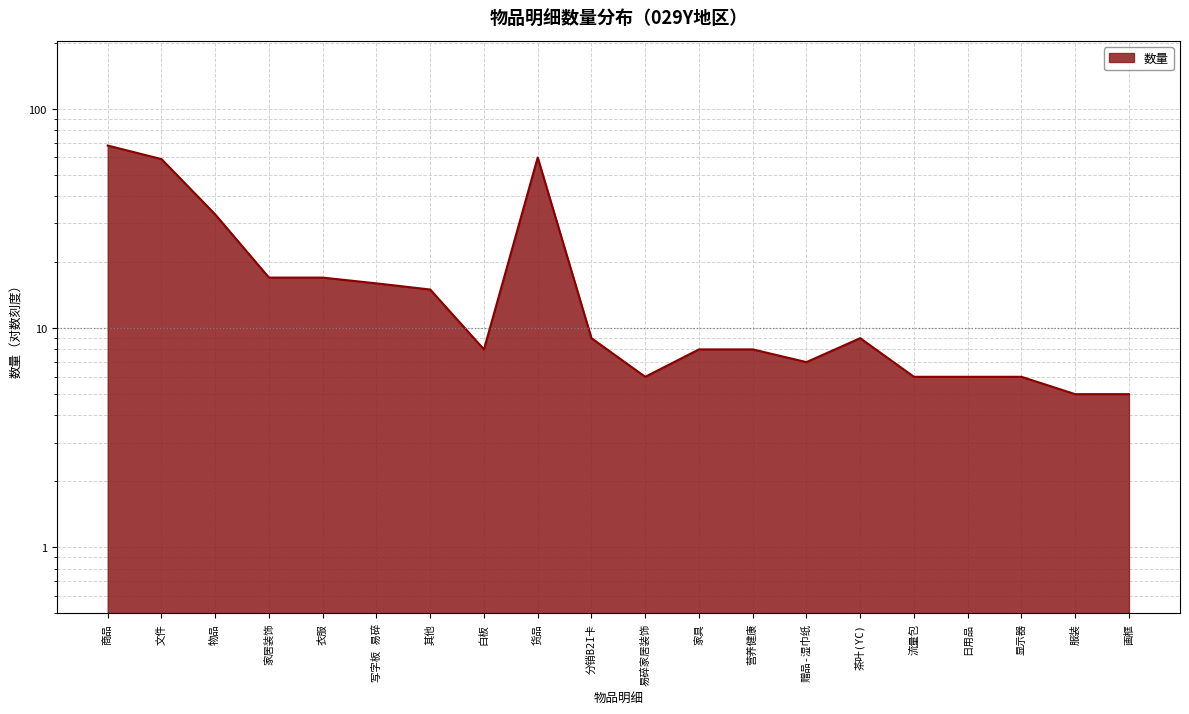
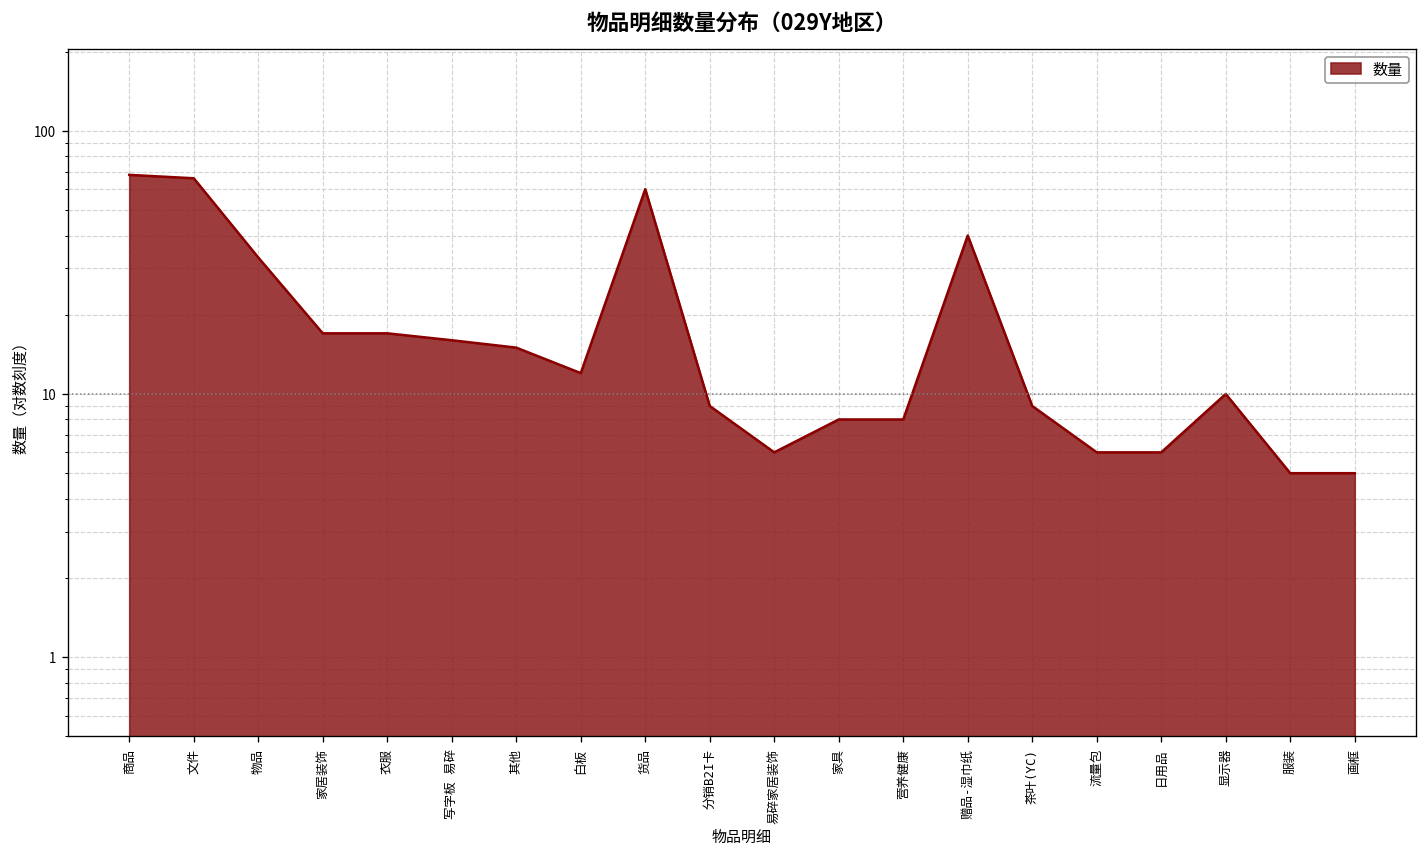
文件: 59 -> 66
白板: 8 -> 12
赠品-湿巾纸: 7 -> 40
显示器: 6 -> 10
